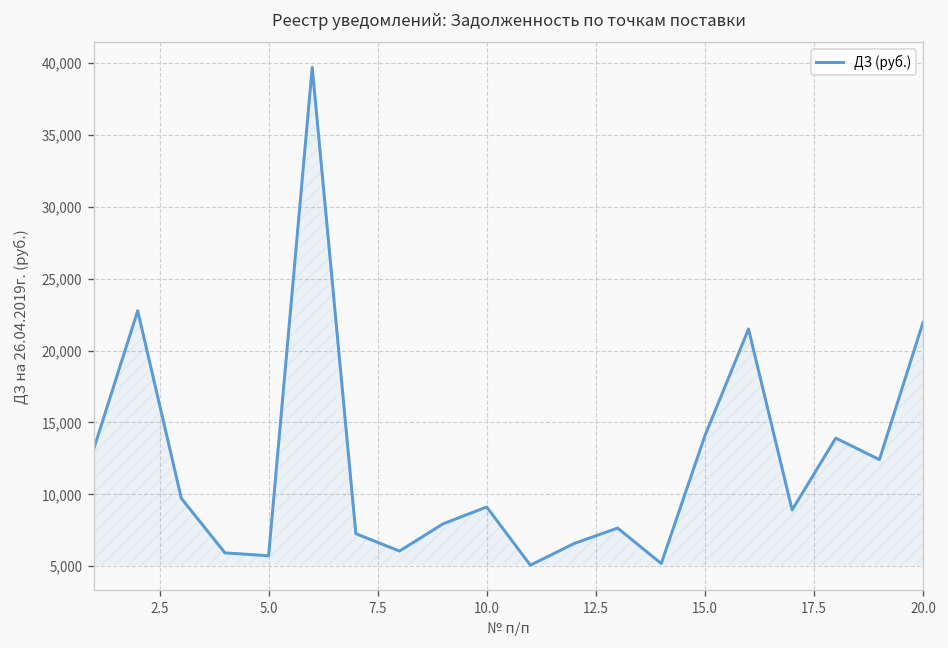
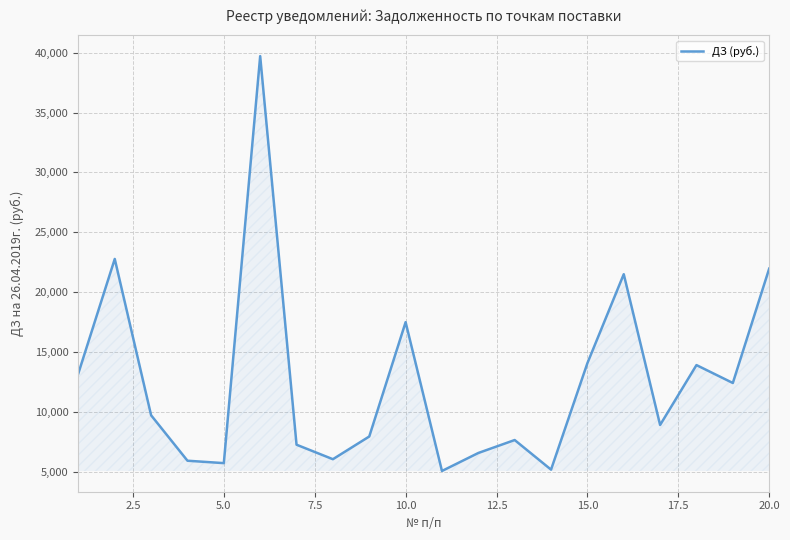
10.0: 9,100 -> 17,500
